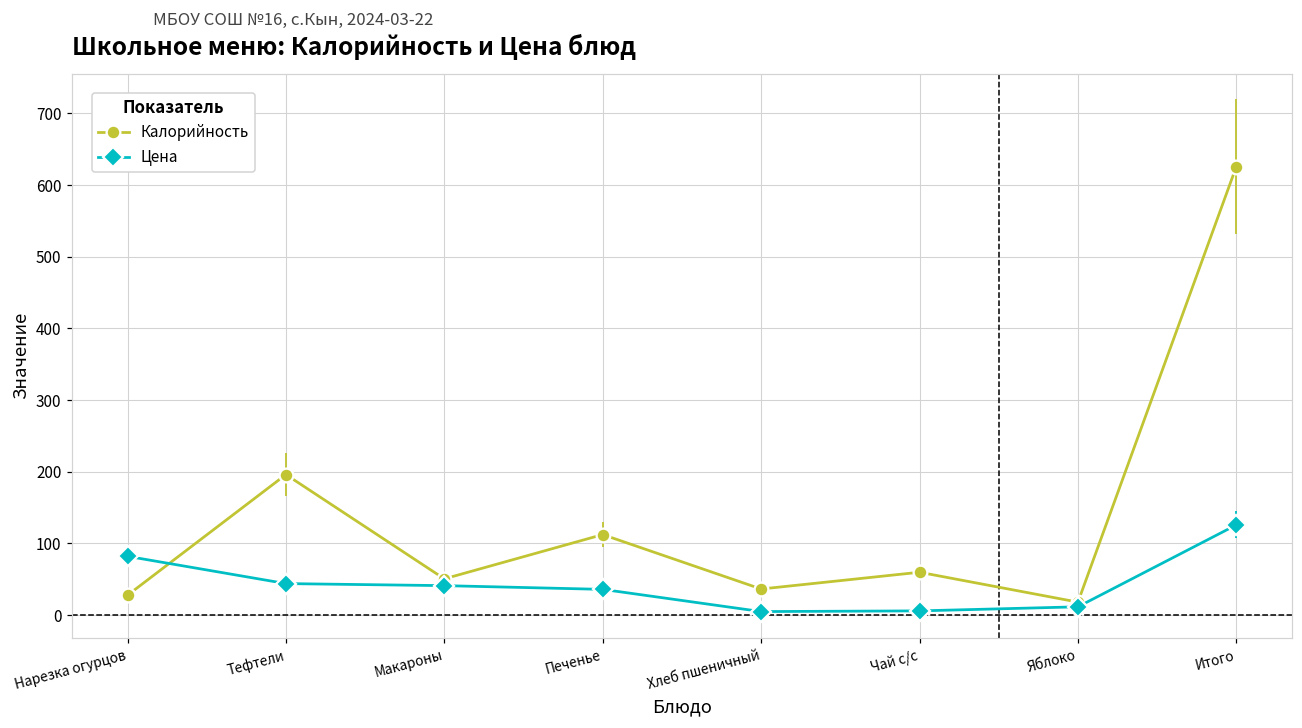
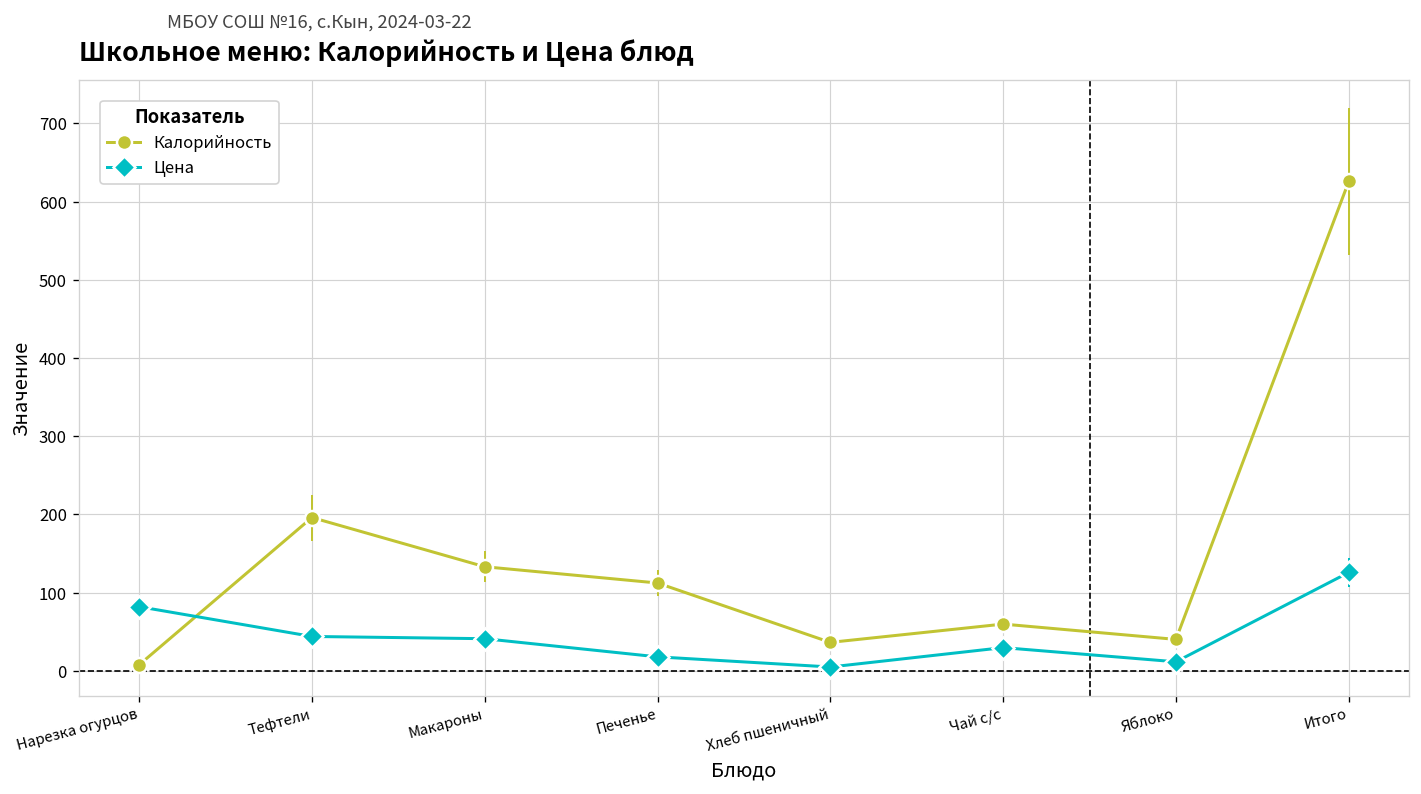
Калорийность, Нарезка огурцов: 30 -> 10
Калорийность, Макароны: 50 -> 130
Цена, Печенье: 40 -> 20
Цена, Чай с/с: 10 -> 30
Калорийность, Яблоко: 20 -> 40
